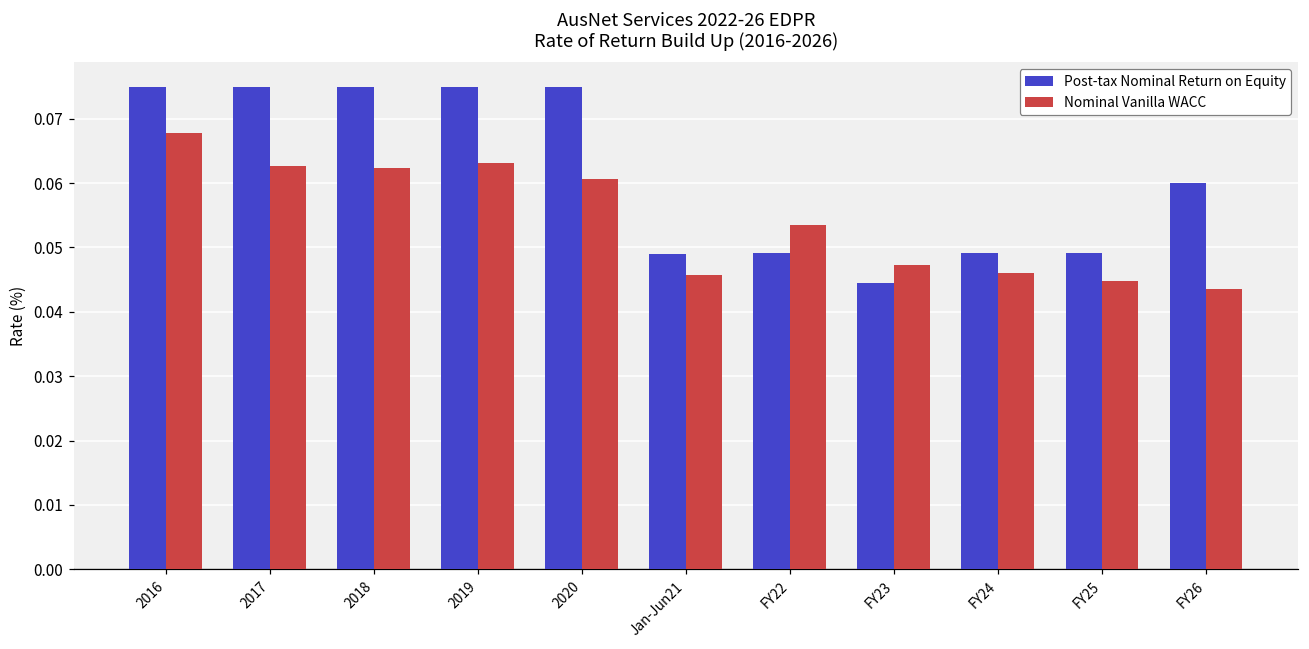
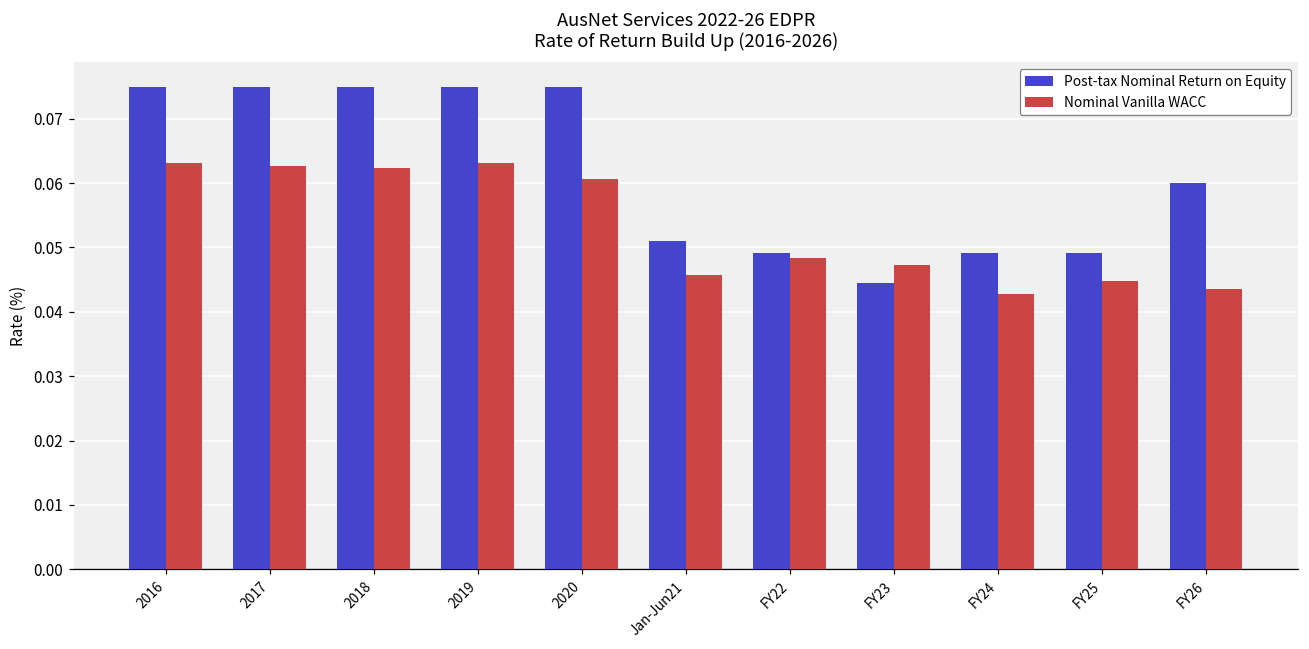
Nominal Vanilla WACC, 2016: 0.068 -> 0.063
Post-tax Nominal Return on Equity, Jan-Jun21: 0.049 -> 0.051
Nominal Vanilla WACC, FY22: 0.053 -> 0.048
Nominal Vanilla WACC, FY24: 0.046 -> 0.043
